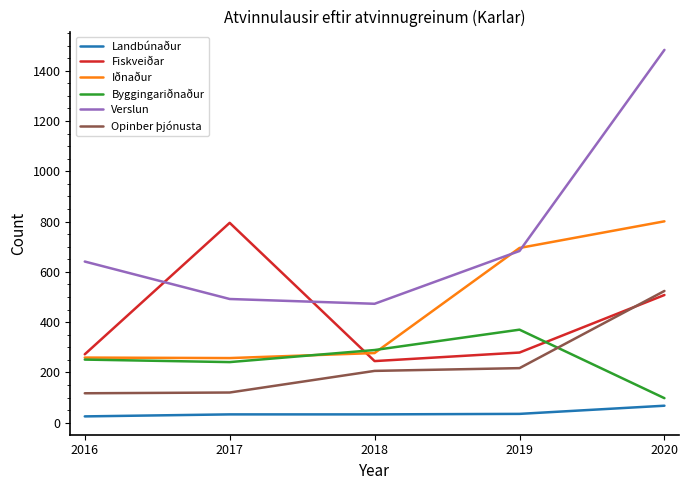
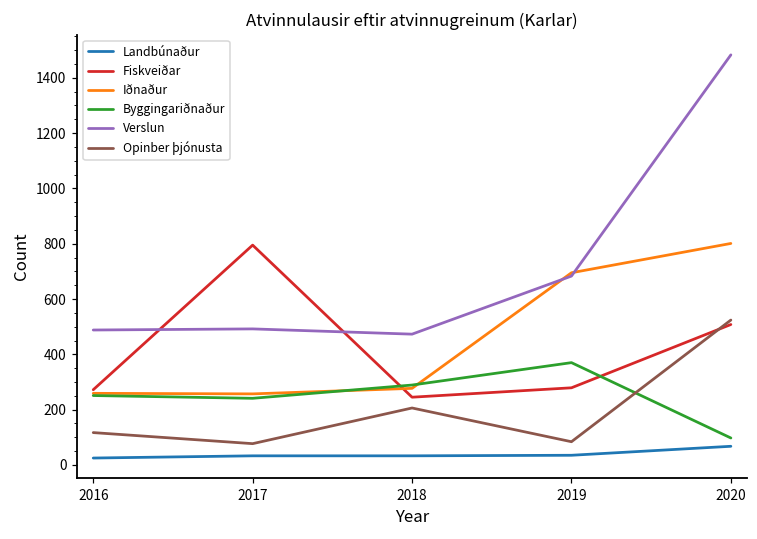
Verslun, 2016: 640 -> 490
Opinber þjónusta, 2017: 120 -> 80
Opinber þjónusta, 2019: 220 -> 80
